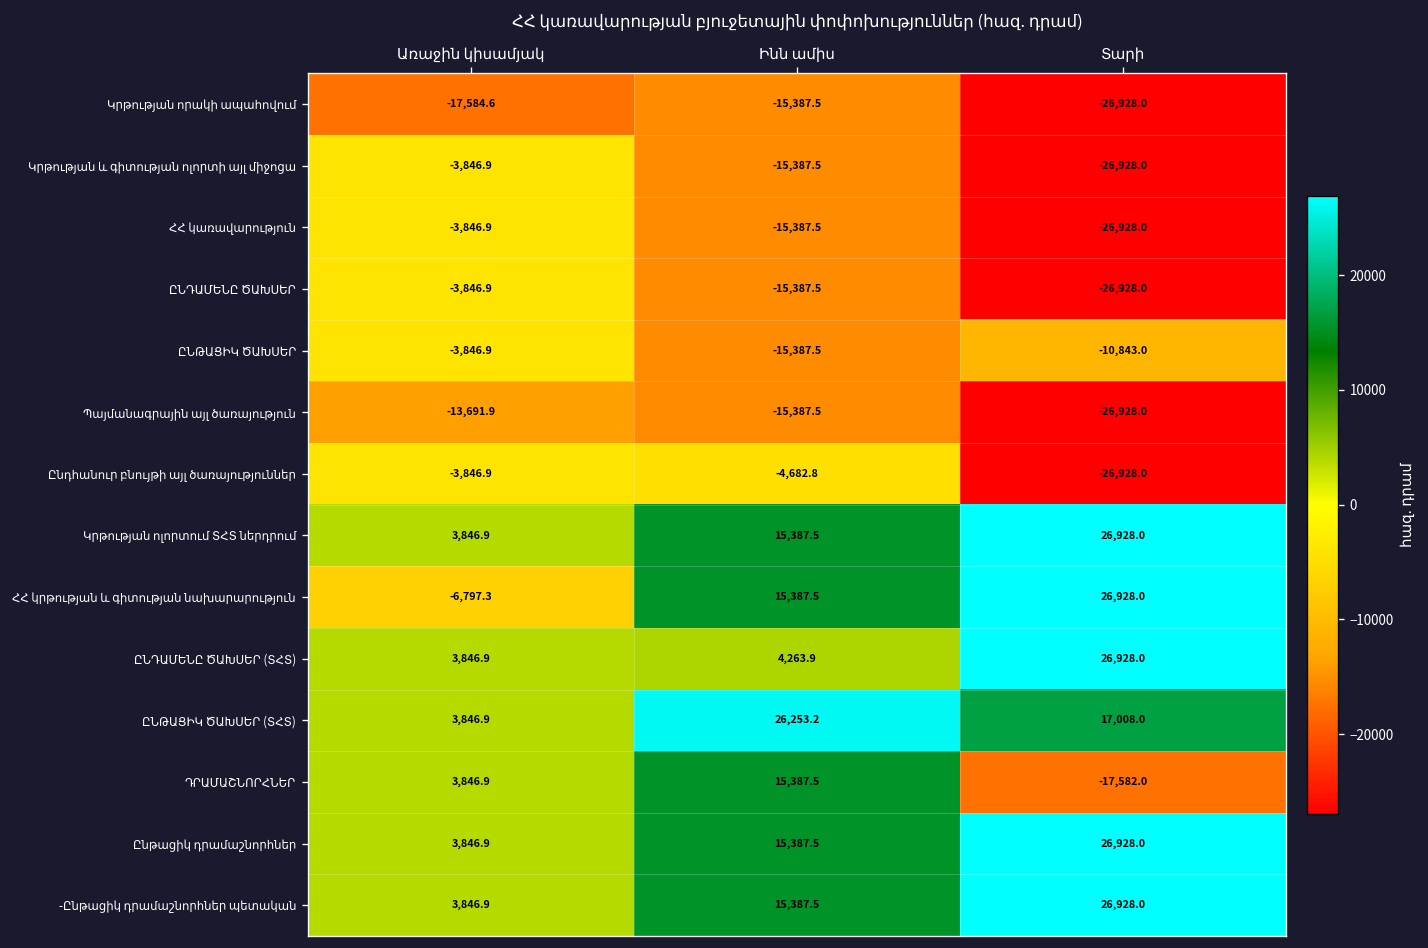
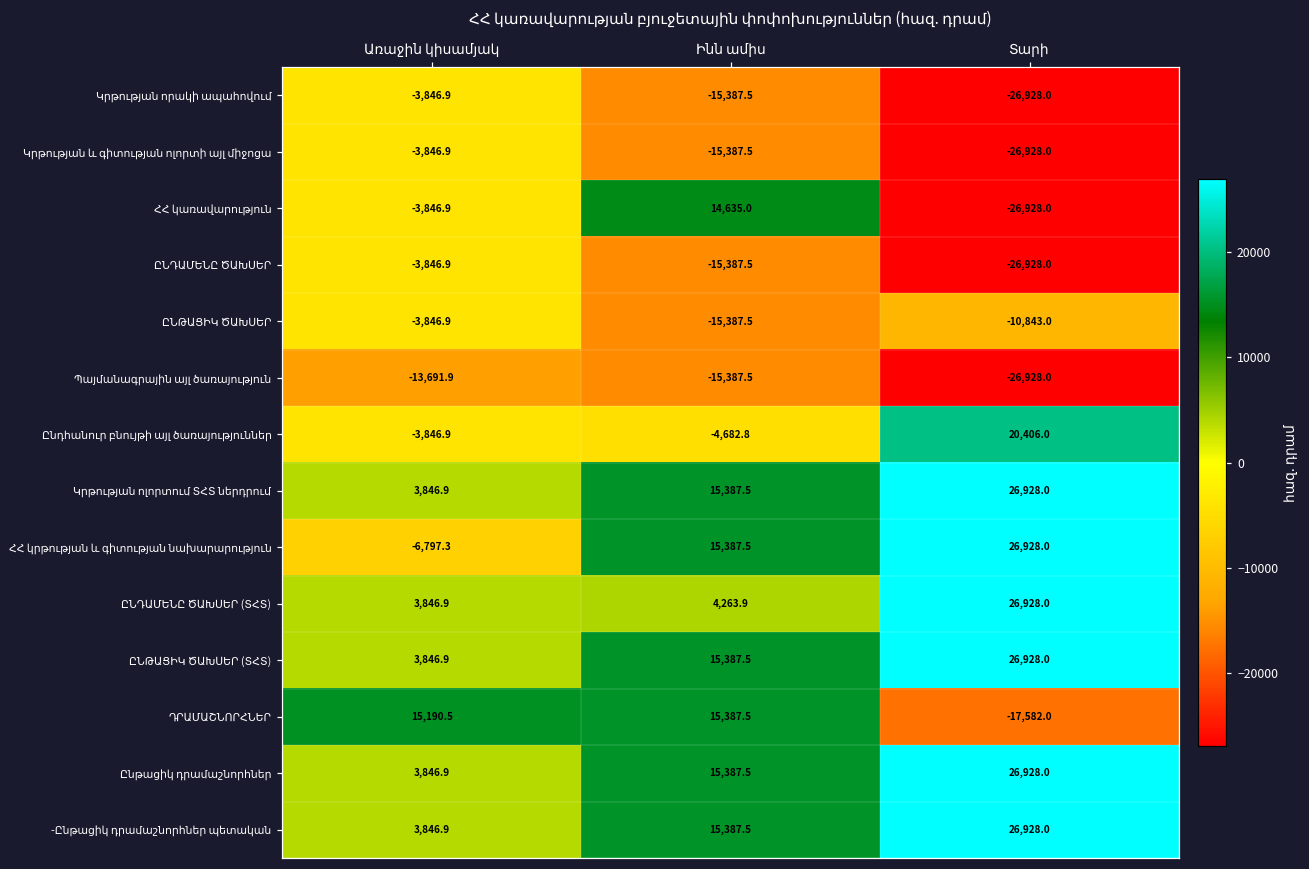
Կրթության որակի ապահովում, Առաջին կիսամյակ: -17,584.6 -> -3,846.9
ՀՀ կառավարություն, Ինն ամիս: -15,387.5 -> 14,635.0
Ընդհանուր բնույթի այլ ծառայություններ, Տարի: -26,928.0 -> 20,406.0
ԸՆԹԱՑԻԿ ԾԱԽՍԵՐ (ՏՀՏ), Ինն ամիս: 26,253.2 -> 15,387.5
ԸՆԹԱՑԻԿ ԾԱԽՍԵՐ (ՏՀՏ), Տարի: 17,008.0 -> 26,928.0
ԴՐԱՄԱՇՆՈՐՀՆԵՐ, Առաջին կիսամյակ: 3,846.9 -> 15,190.5
